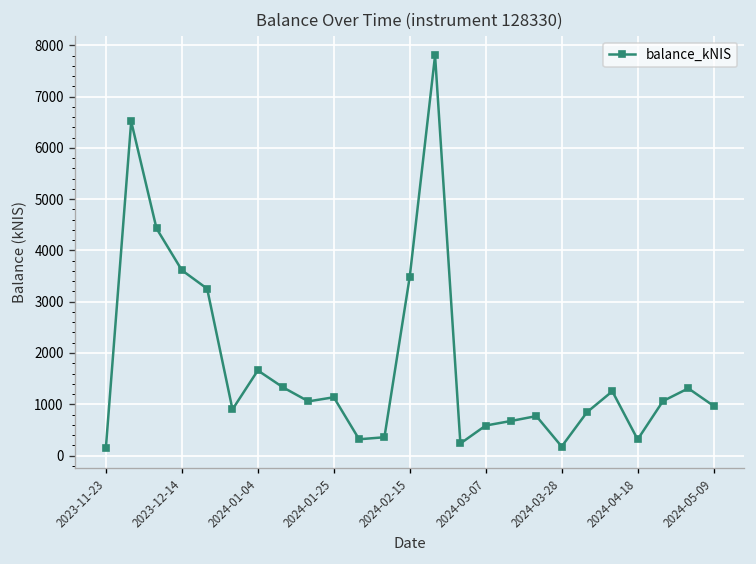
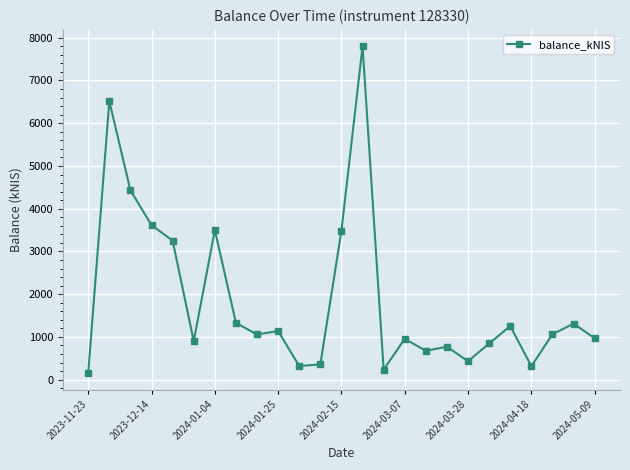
2024-01-04: 1700 -> 3500
2024-03-07: 600 -> 1000
2024-03-28: 200 -> 400
